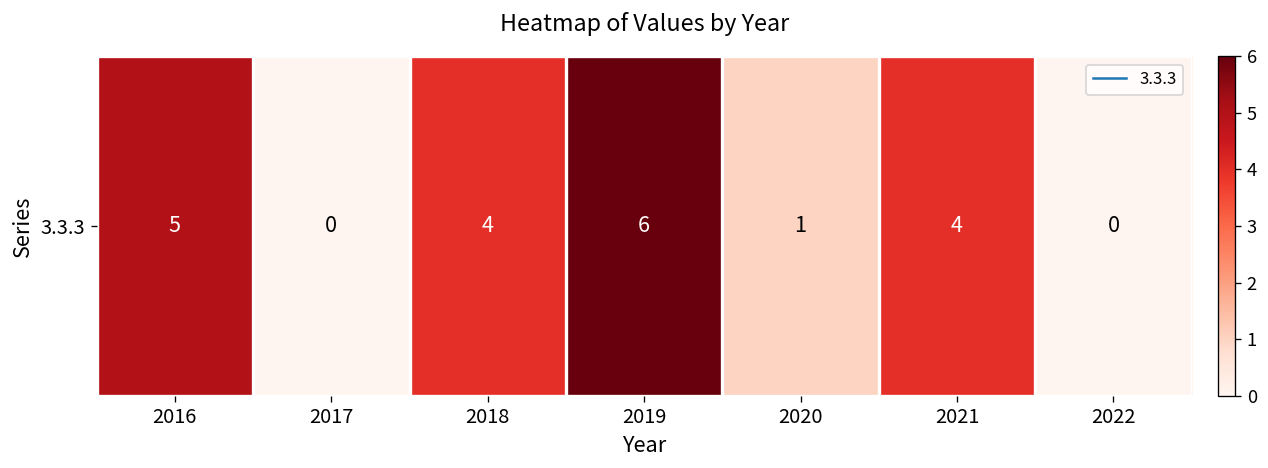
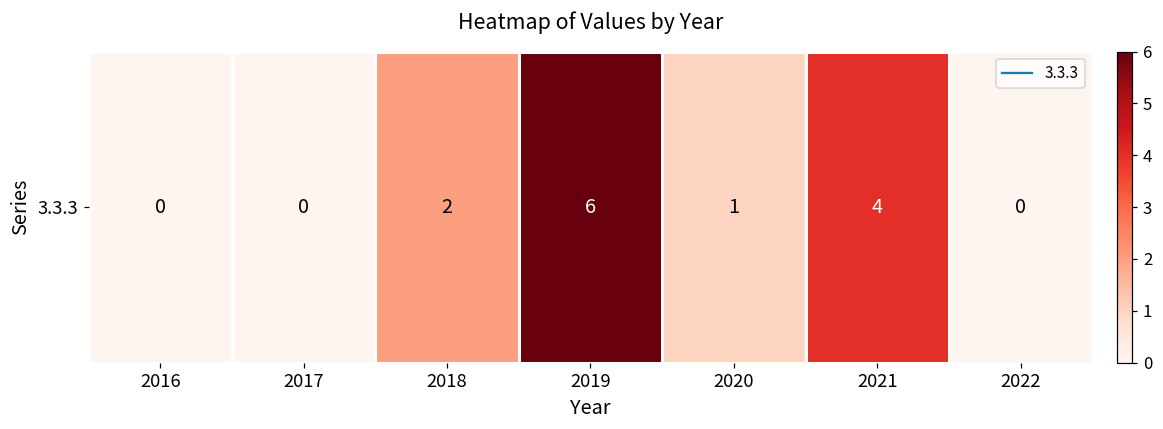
3.3.3, 2016: 5 -> 0
3.3.3, 2018: 4 -> 2
